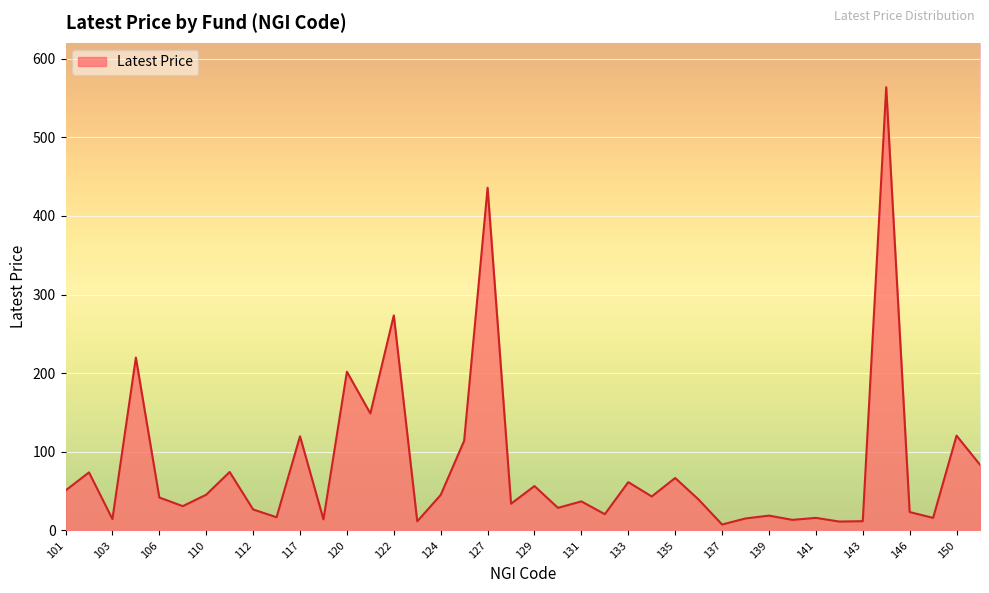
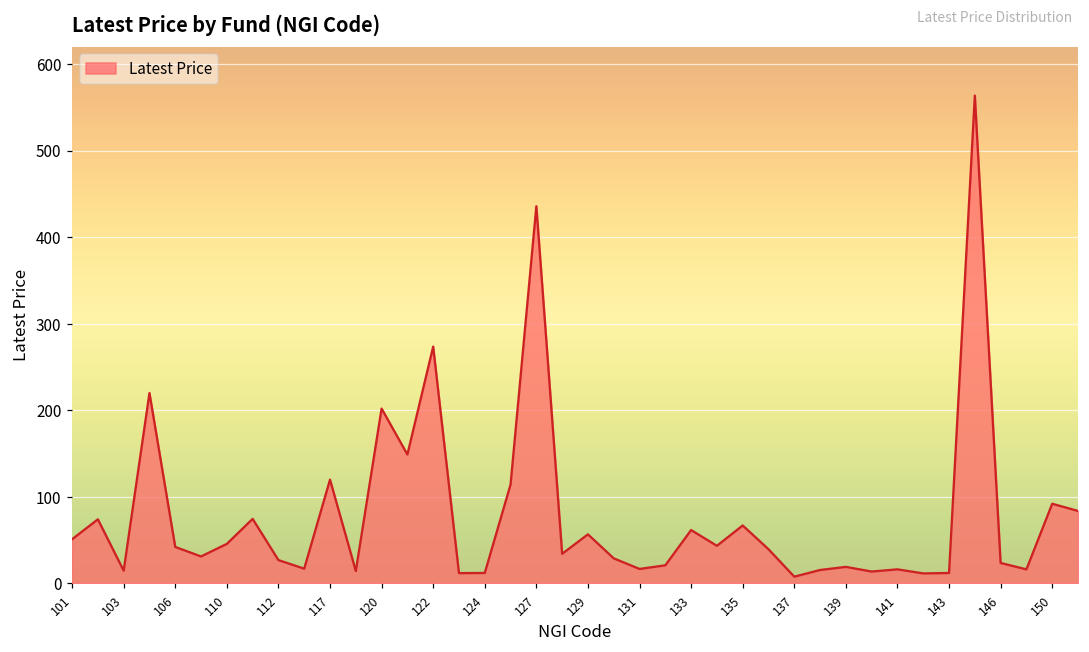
124: 50 -> 10
131: 40 -> 20
150: 120 -> 90
